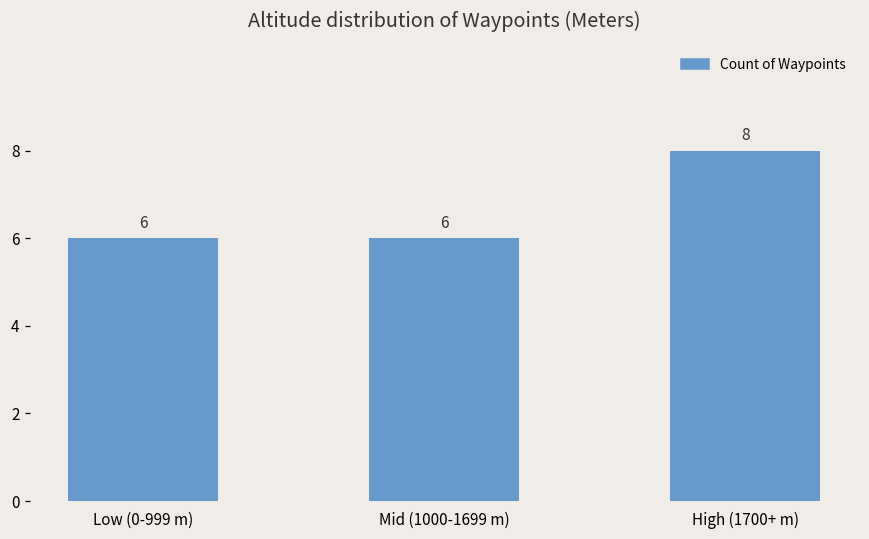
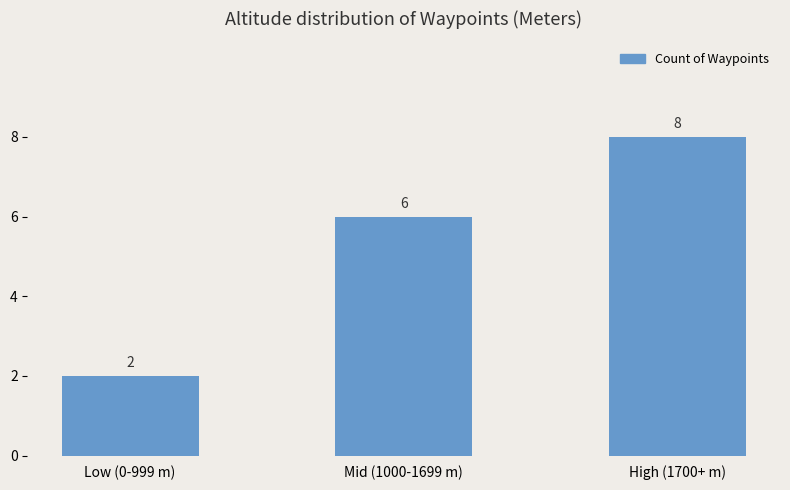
Low (0-999 m): 6 -> 2
